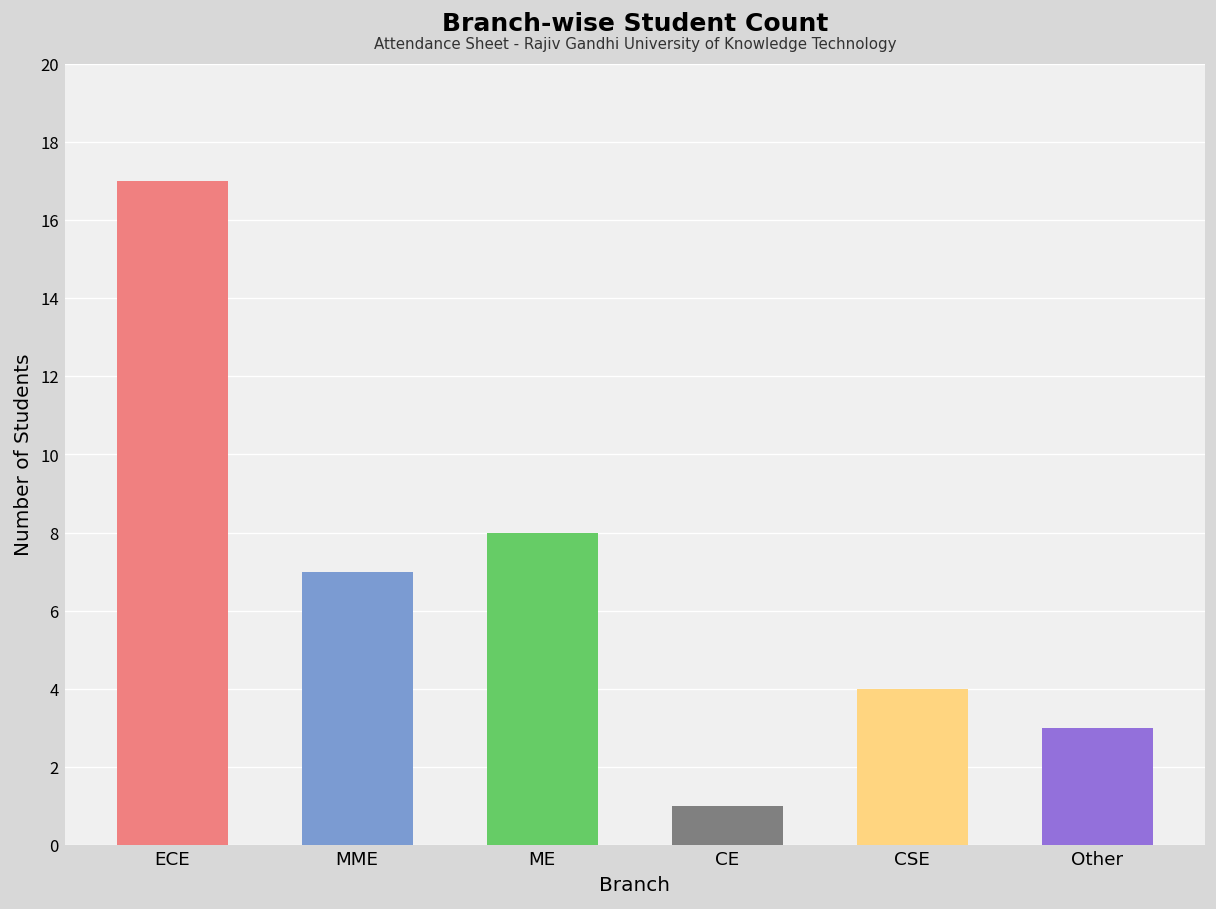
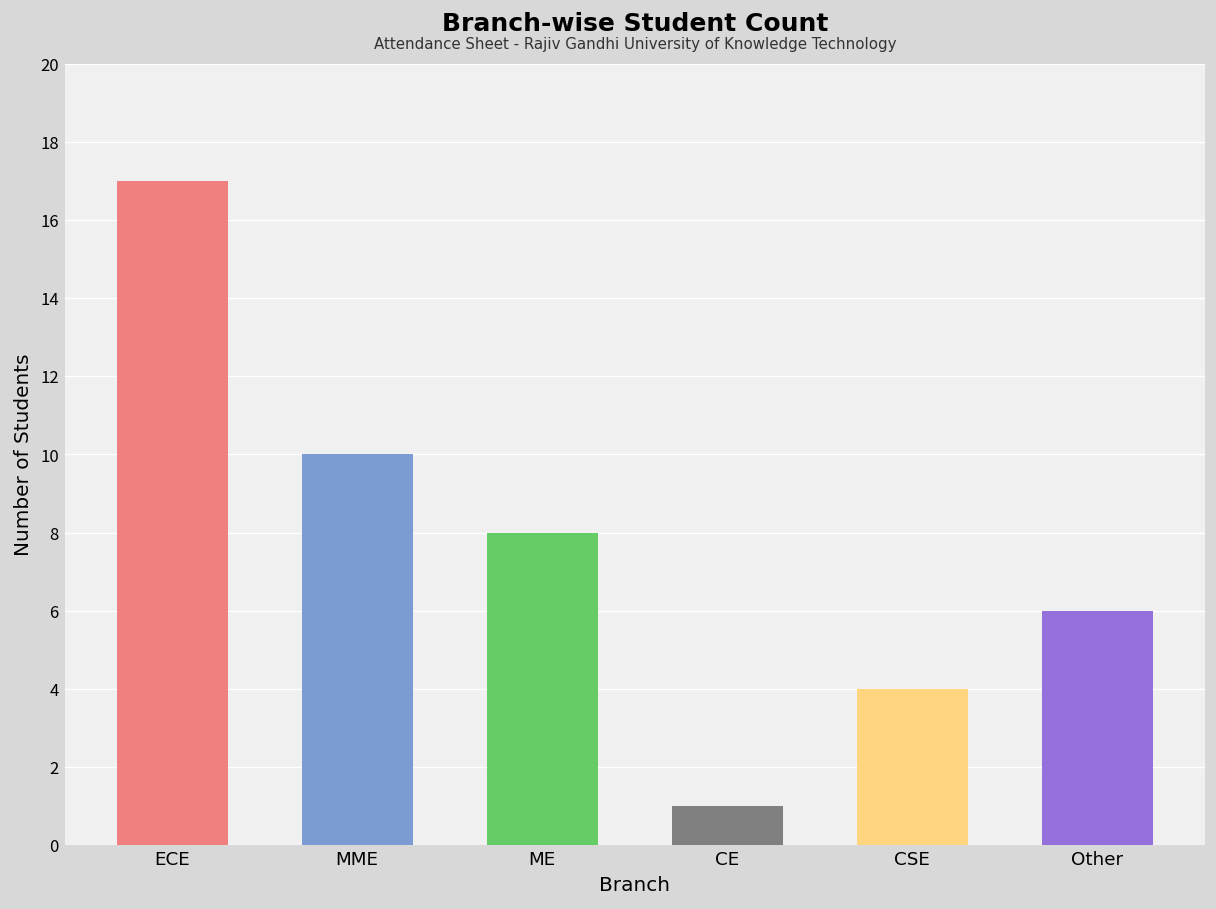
MME: 7 -> 10
Other: 3 -> 6
